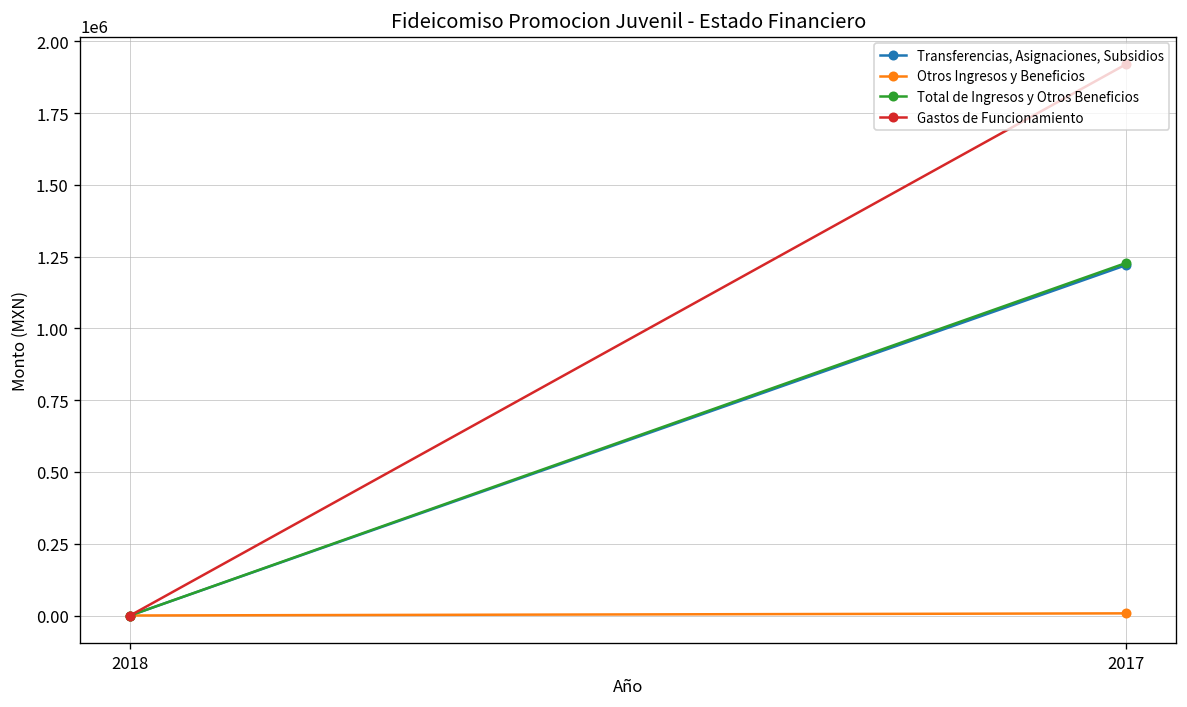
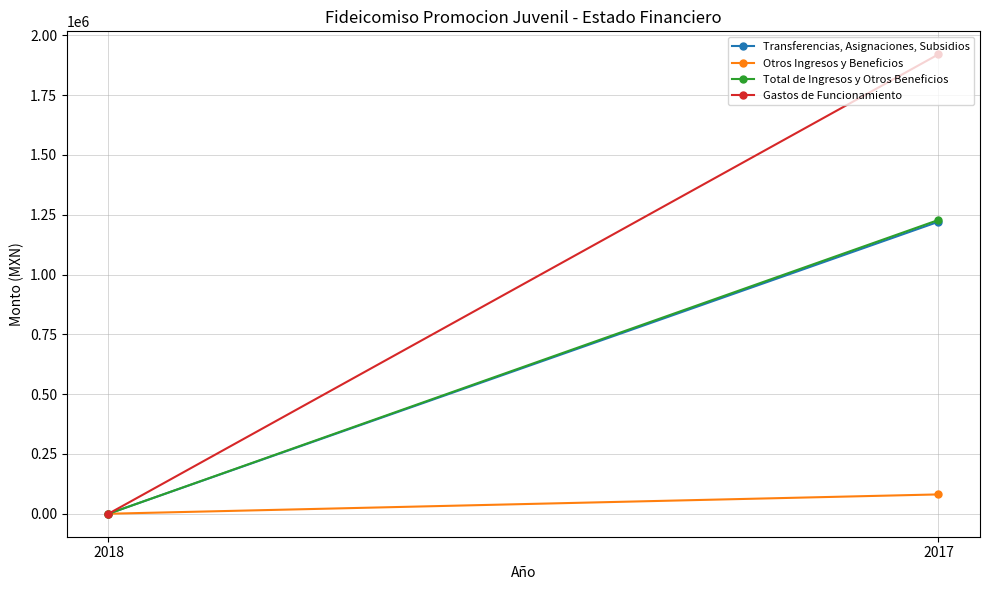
Otros Ingresos y Beneficios, 2017: 10000 -> 80000
